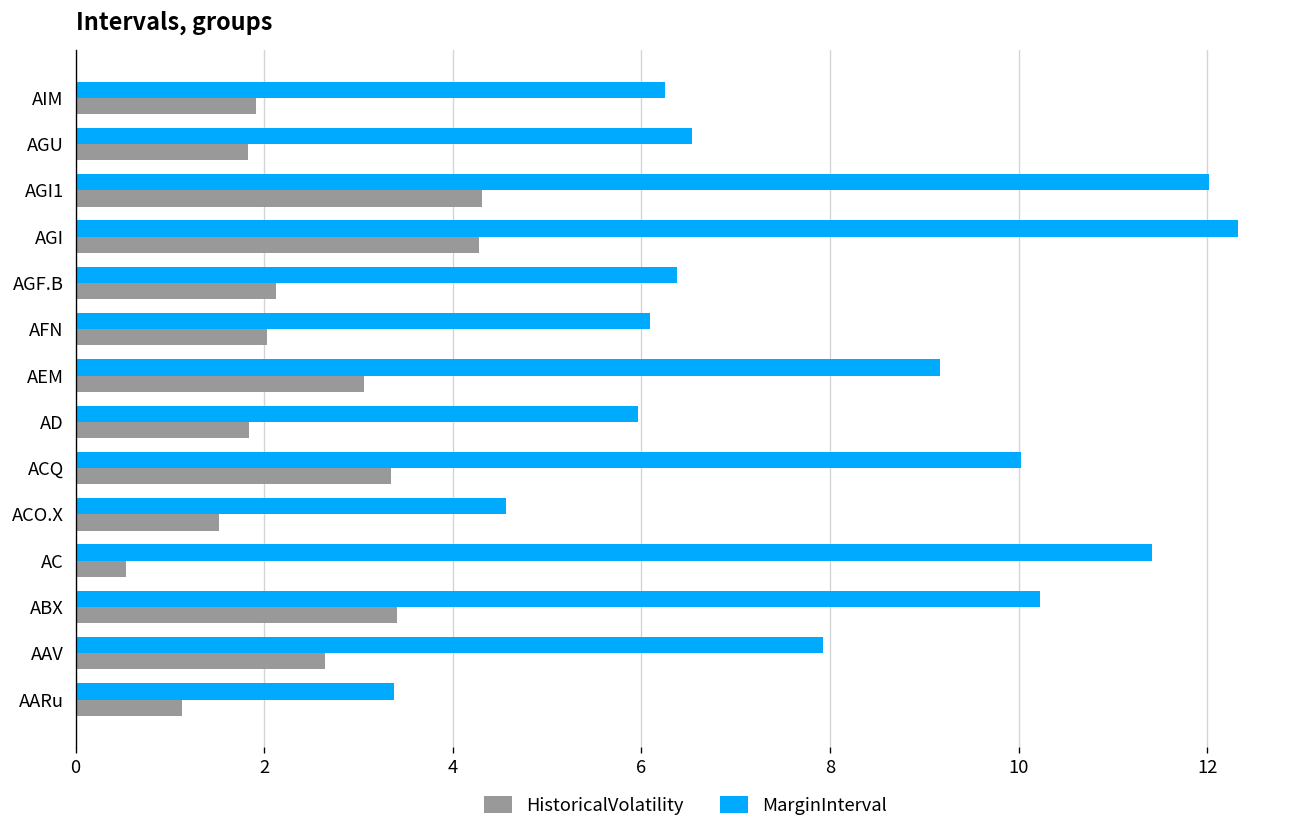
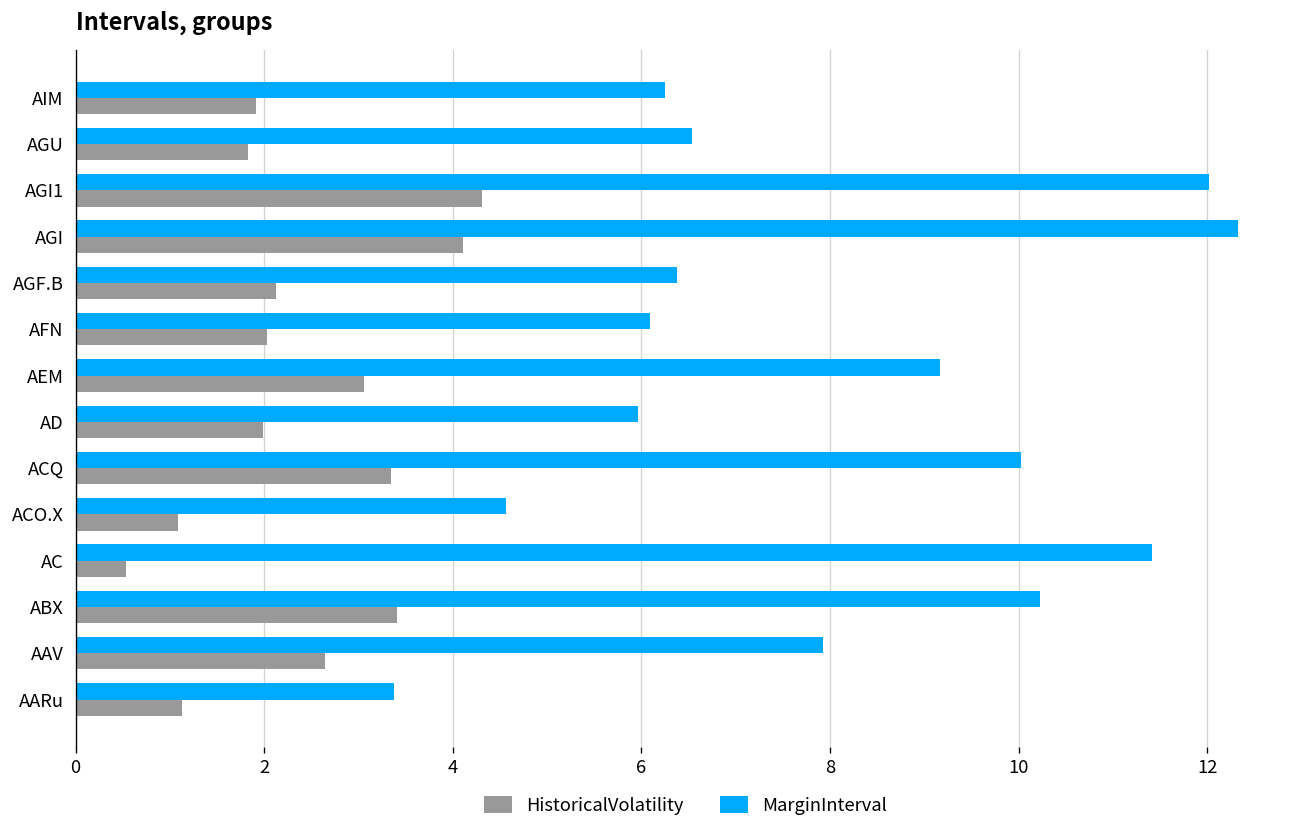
HistoricalVolatility, AGI: 4.3 -> 4.1
HistoricalVolatility, AD: 1.8 -> 2.0
HistoricalVolatility, ACO.X: 1.5 -> 1.1
